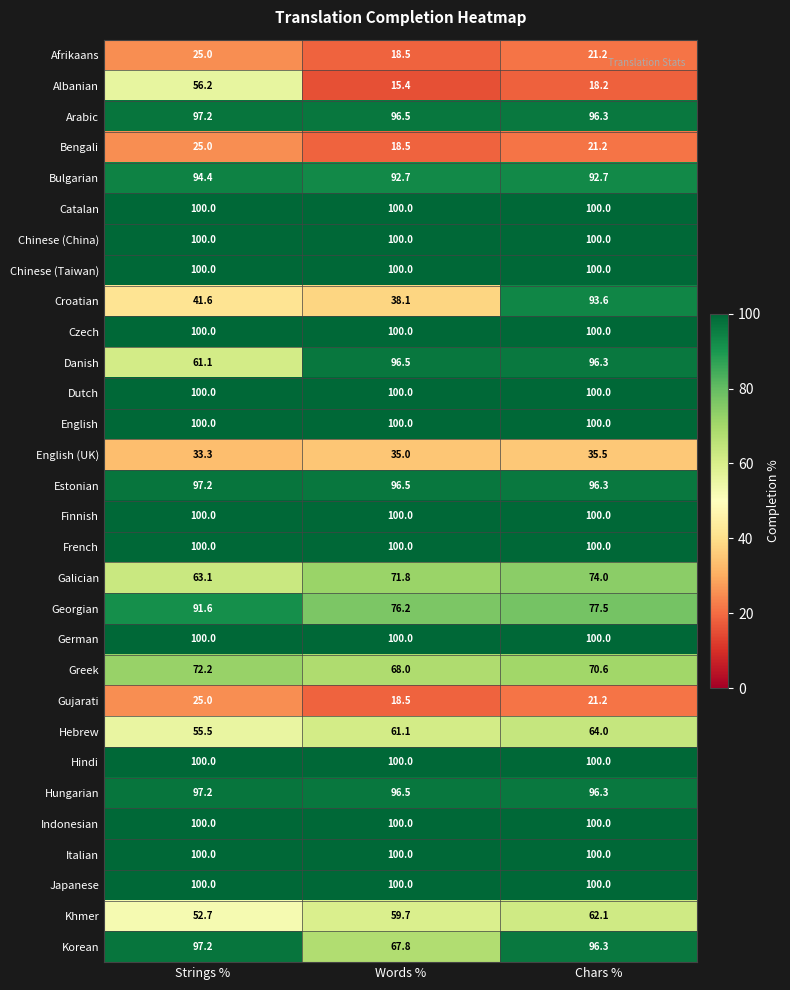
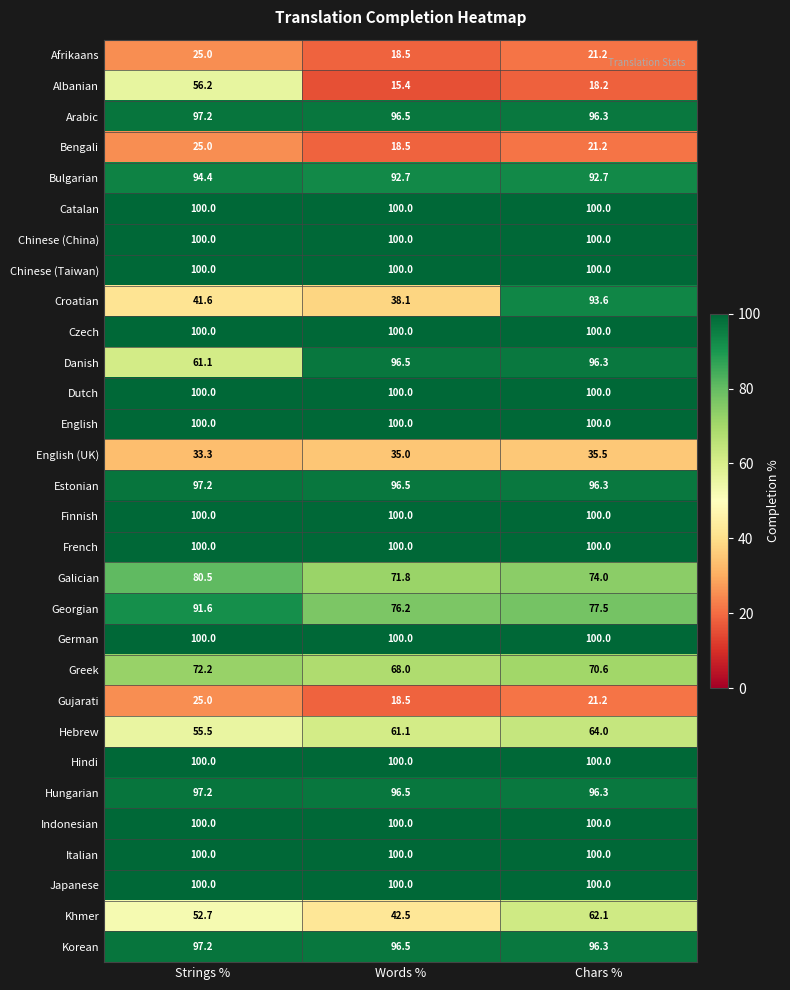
Galician, Strings %: 63.1 -> 80.5
Khmer, Words %: 59.7 -> 42.5
Korean, Words %: 67.8 -> 96.5
